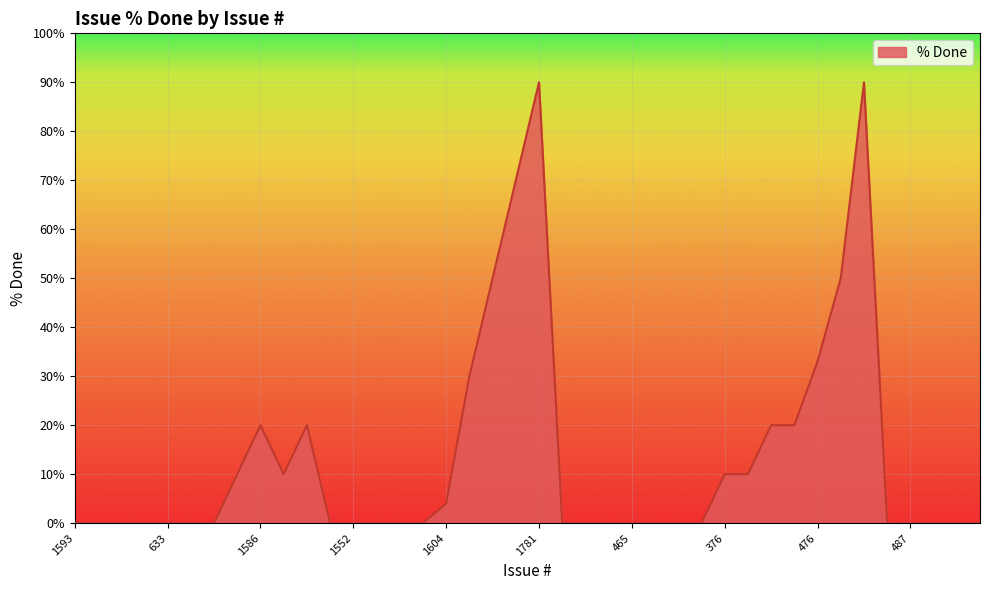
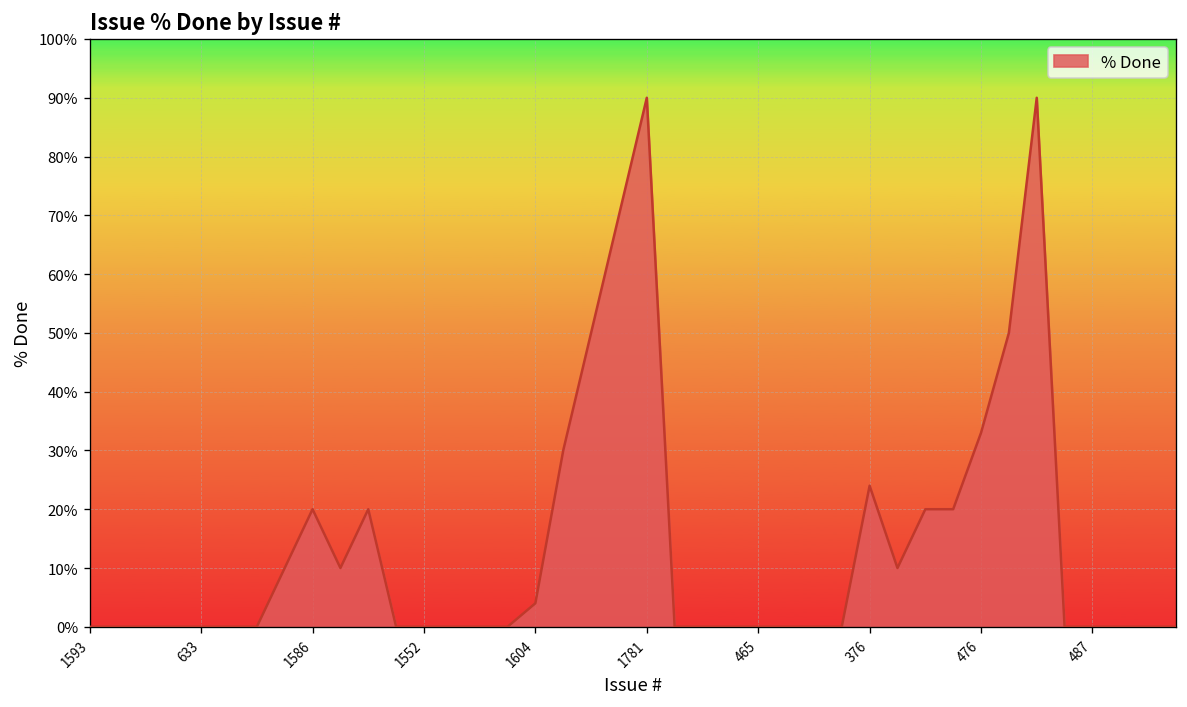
376: 10% -> 24%
